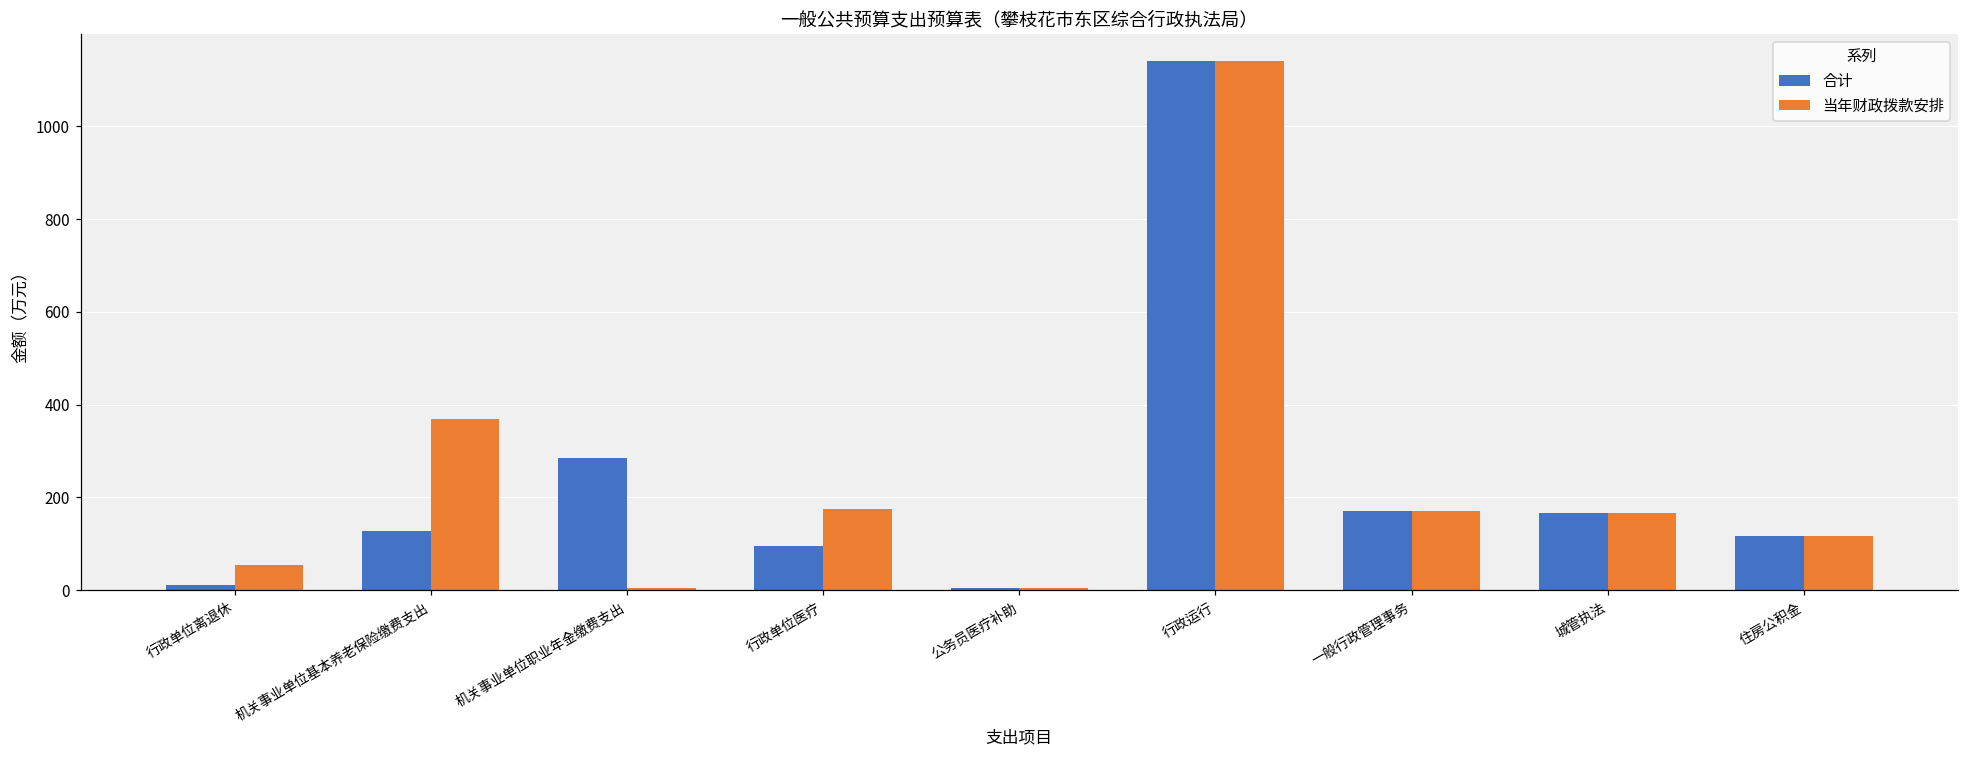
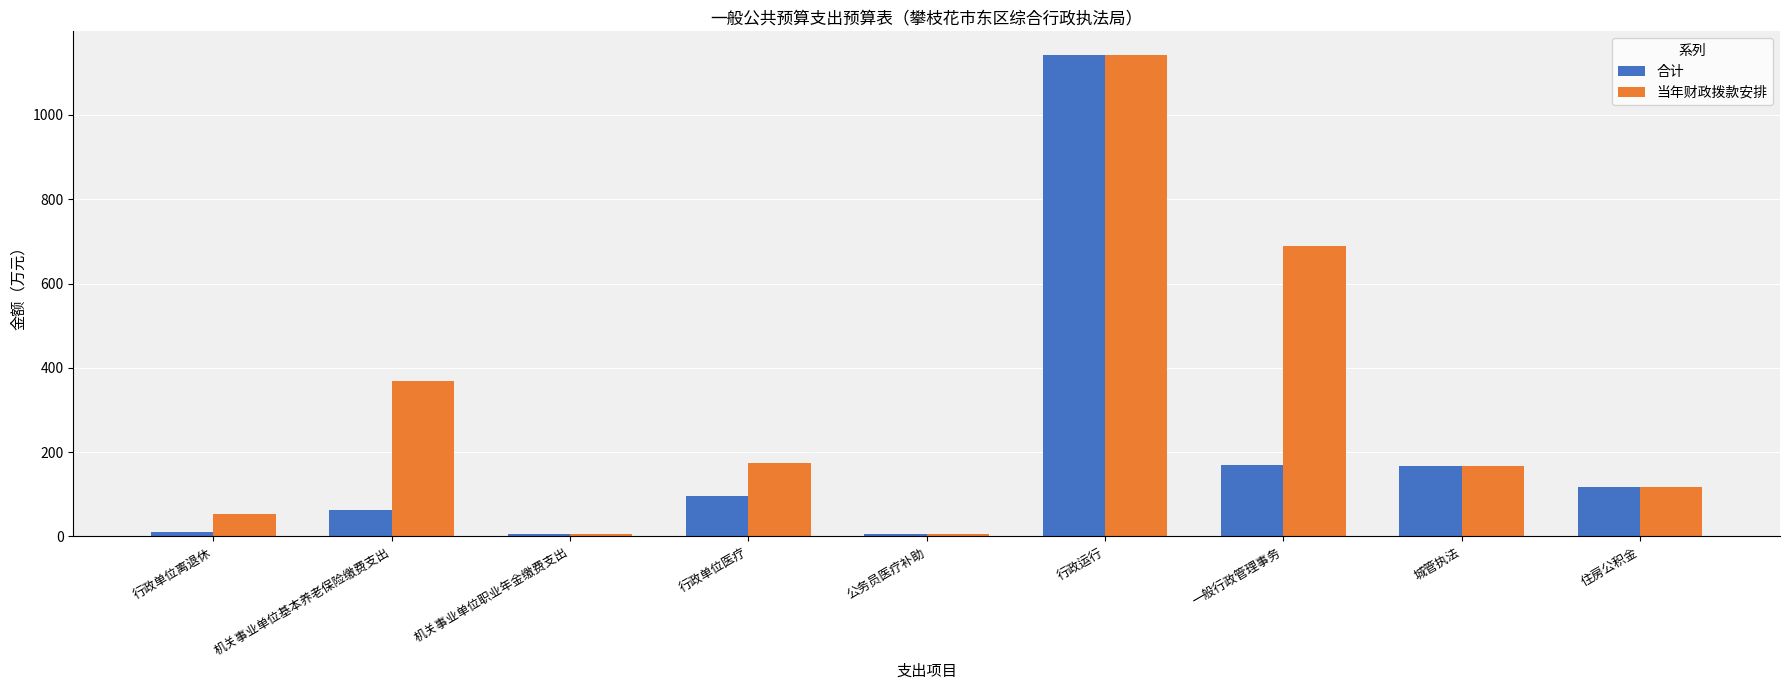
合计, 机关事业单位基本养老保险缴费支出: 130 -> 60
合计, 机关事业单位职业年金缴费支出: 290 -> 0
当年财政拨款安排, 一般行政管理事务: 170 -> 690
